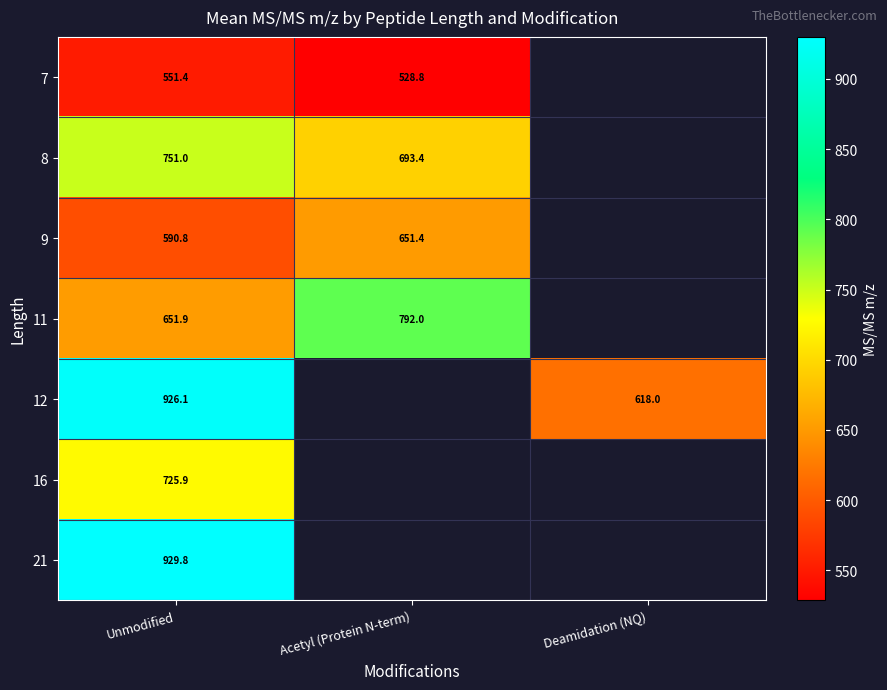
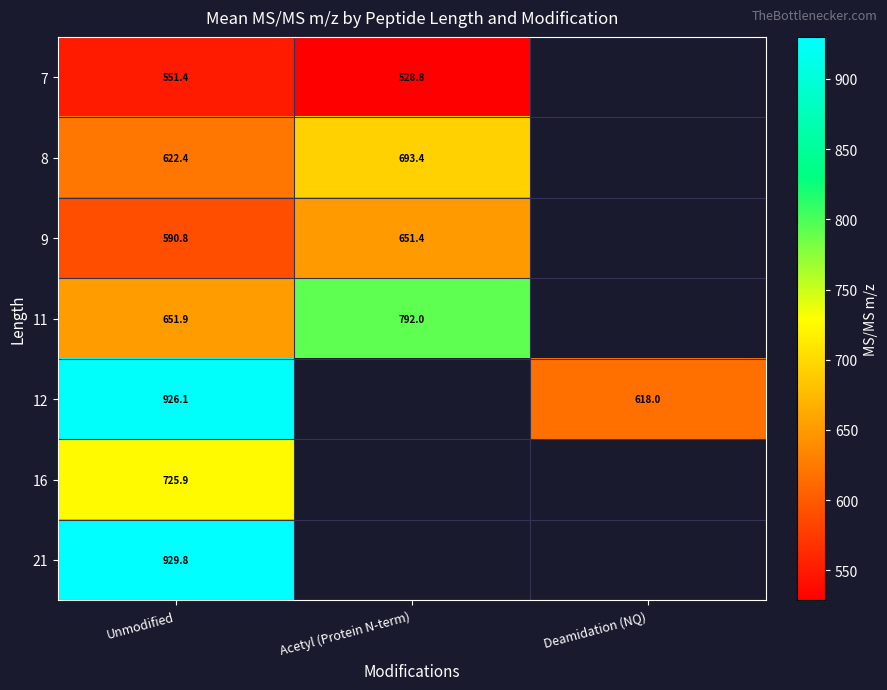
8, Unmodified: 751.0 -> 622.4
